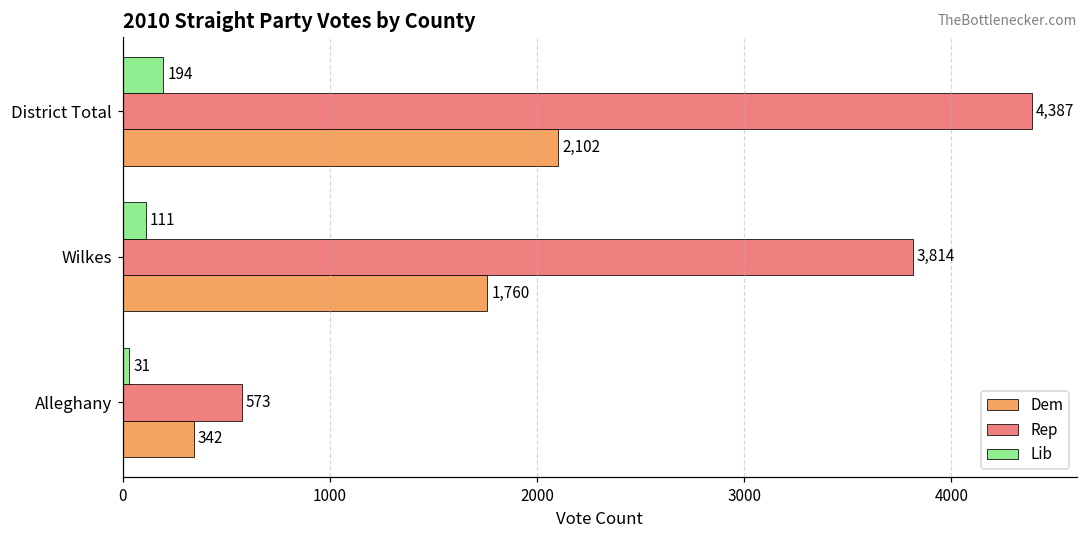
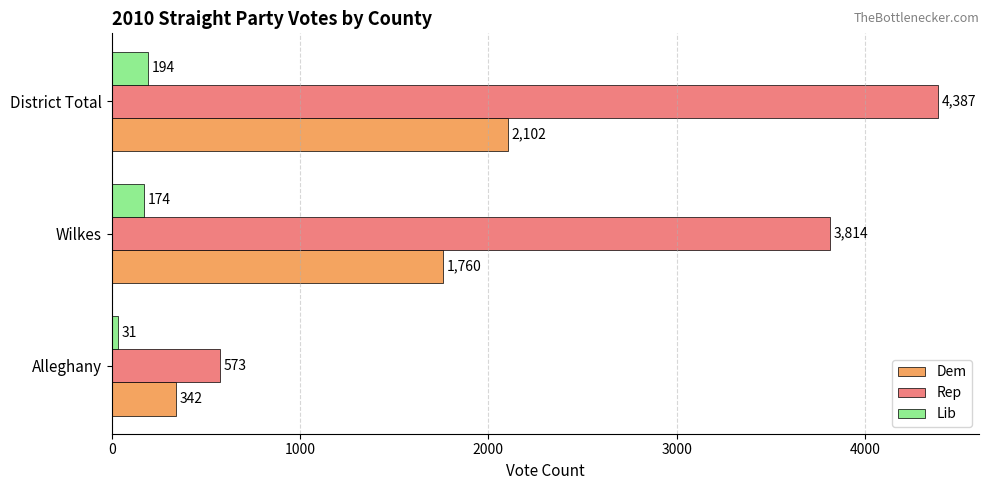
Lib, Wilkes: 111 -> 174
